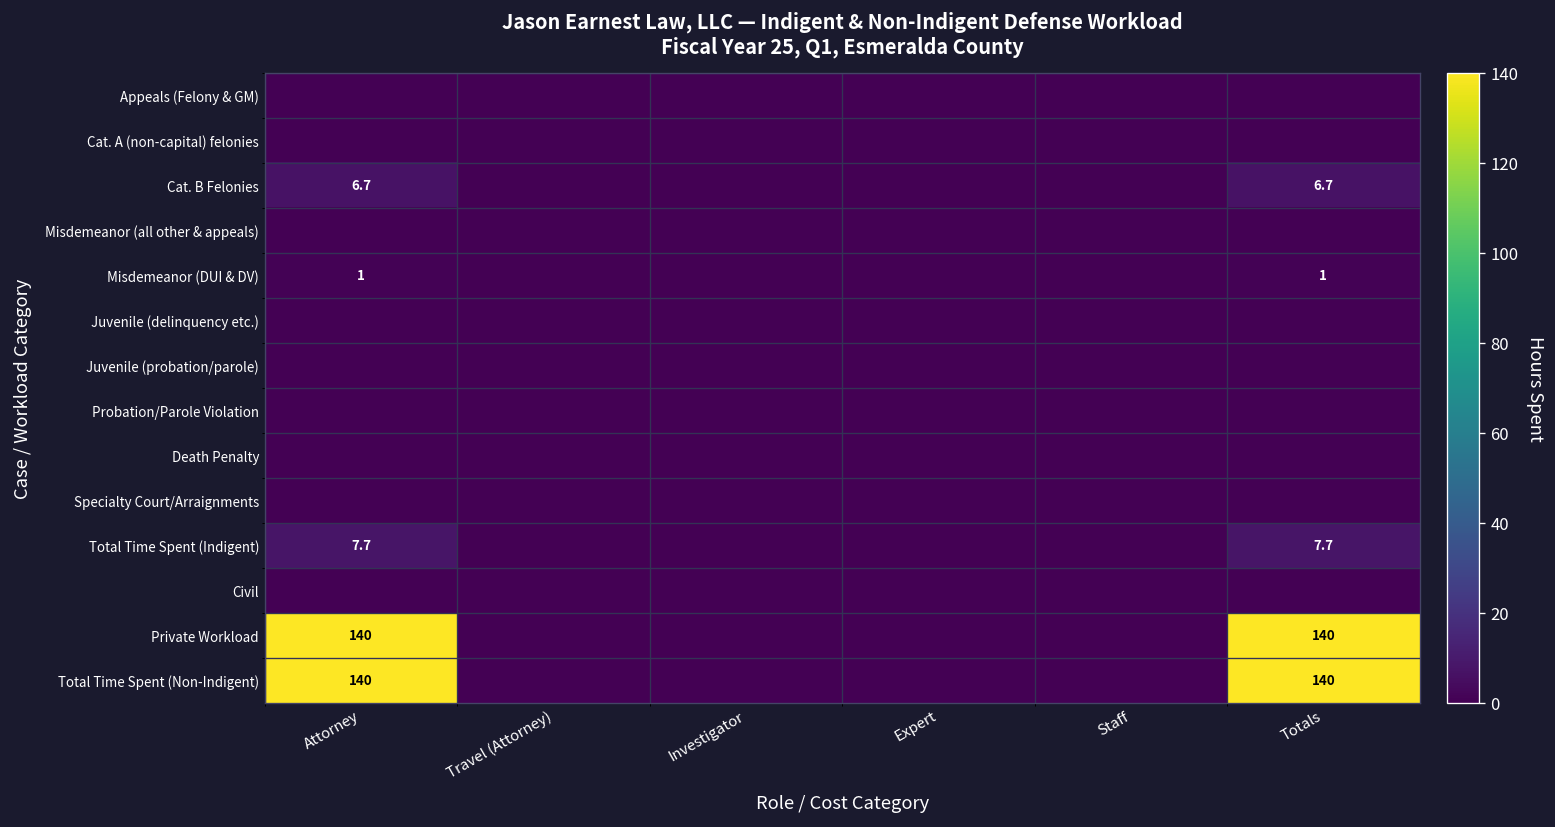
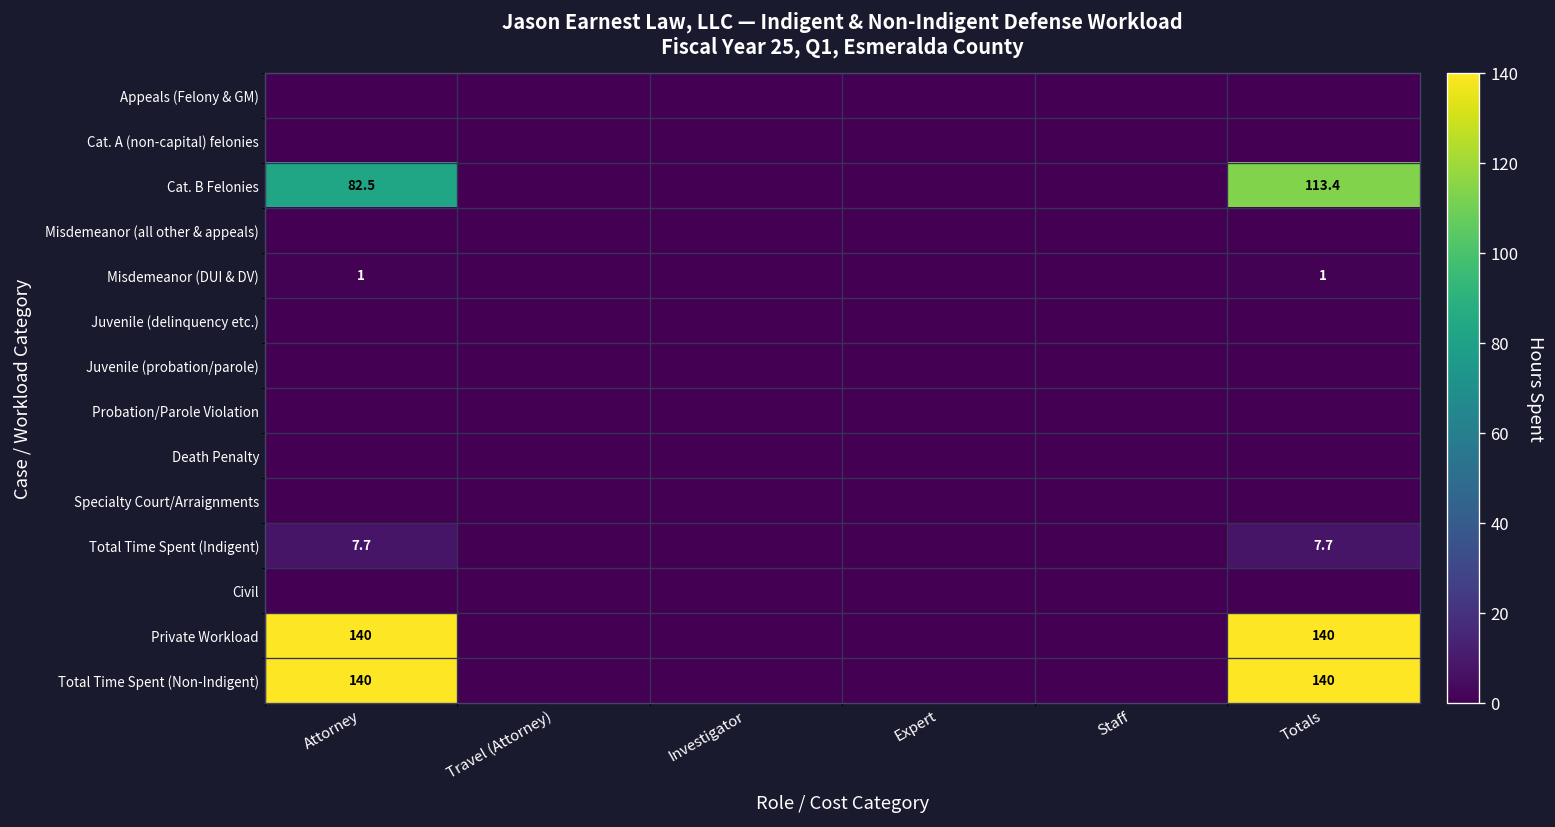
Cat. B Felonies, Attorney: 6.7 -> 82.5
Cat. B Felonies, Totals: 6.7 -> 113.4
